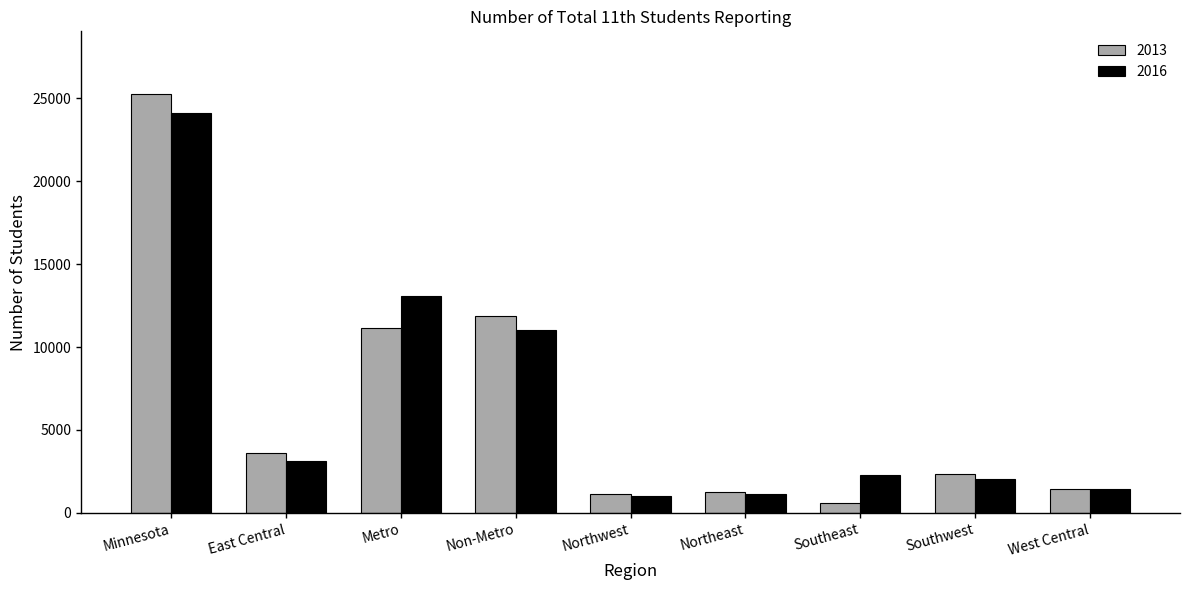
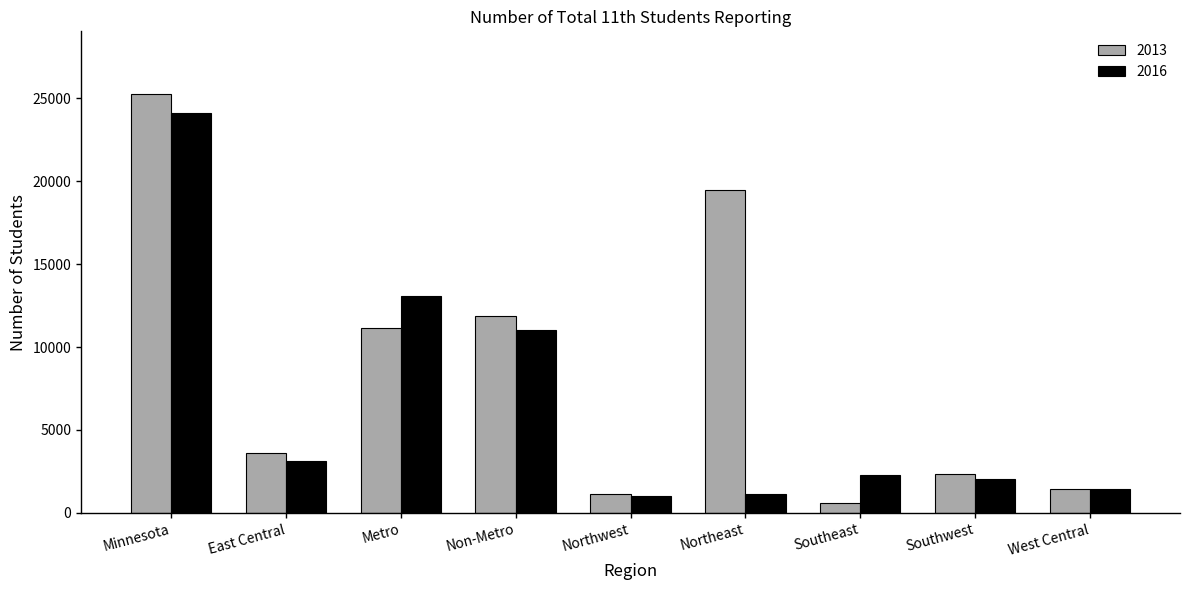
2013, Northeast: 1300 -> 19500
